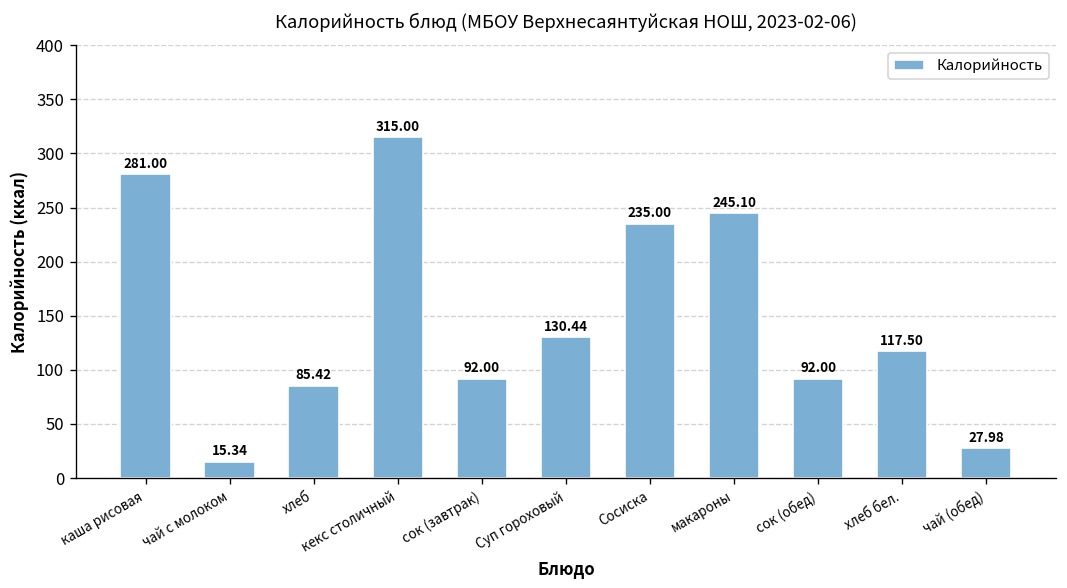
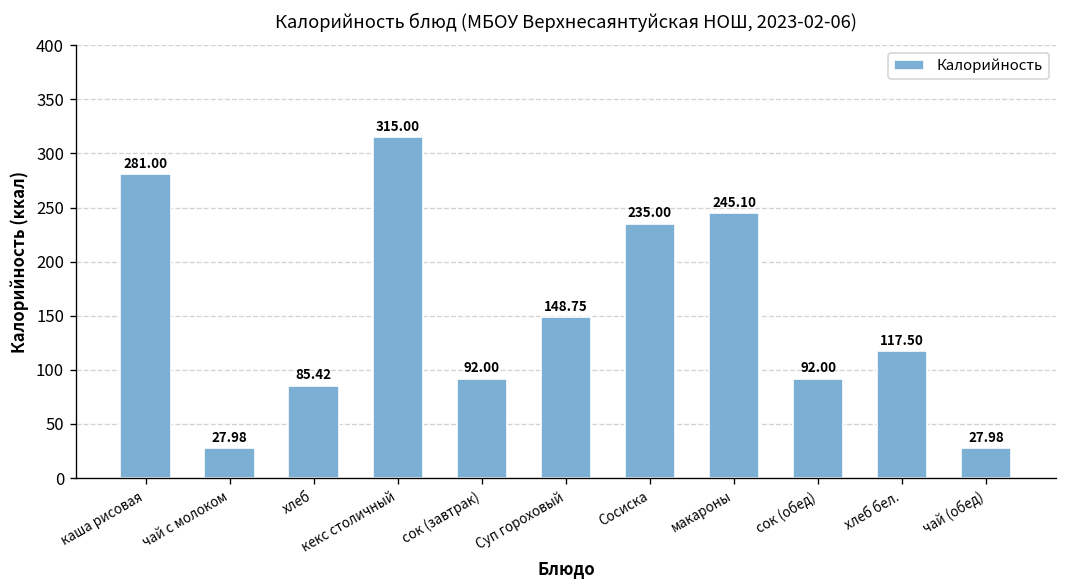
чай с молоком: 15.34 -> 27.98
Суп гороховый: 130.44 -> 148.75
